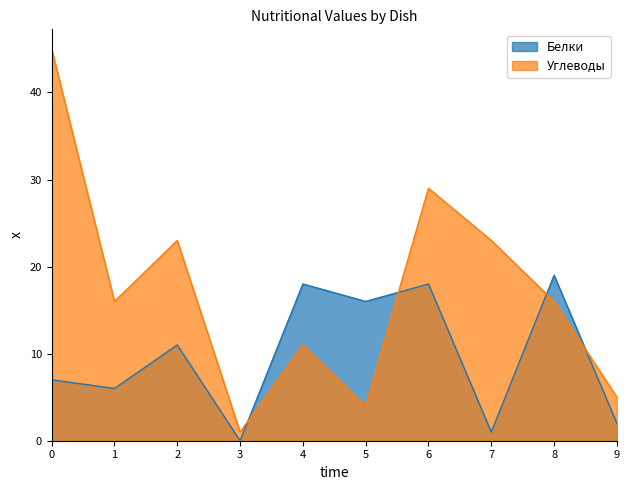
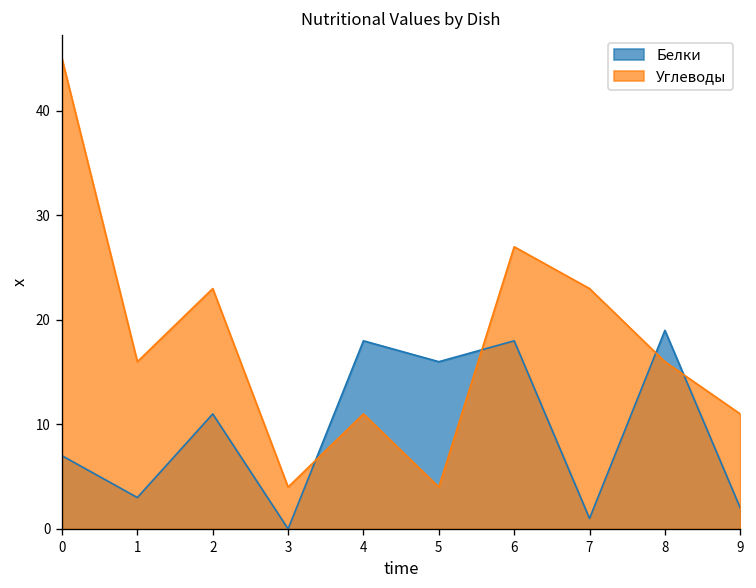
Белки, 1: 6 -> 3
Углеводы, 3: 1 -> 4
Углеводы, 6: 29 -> 27
Углеводы, 9: 5 -> 11
